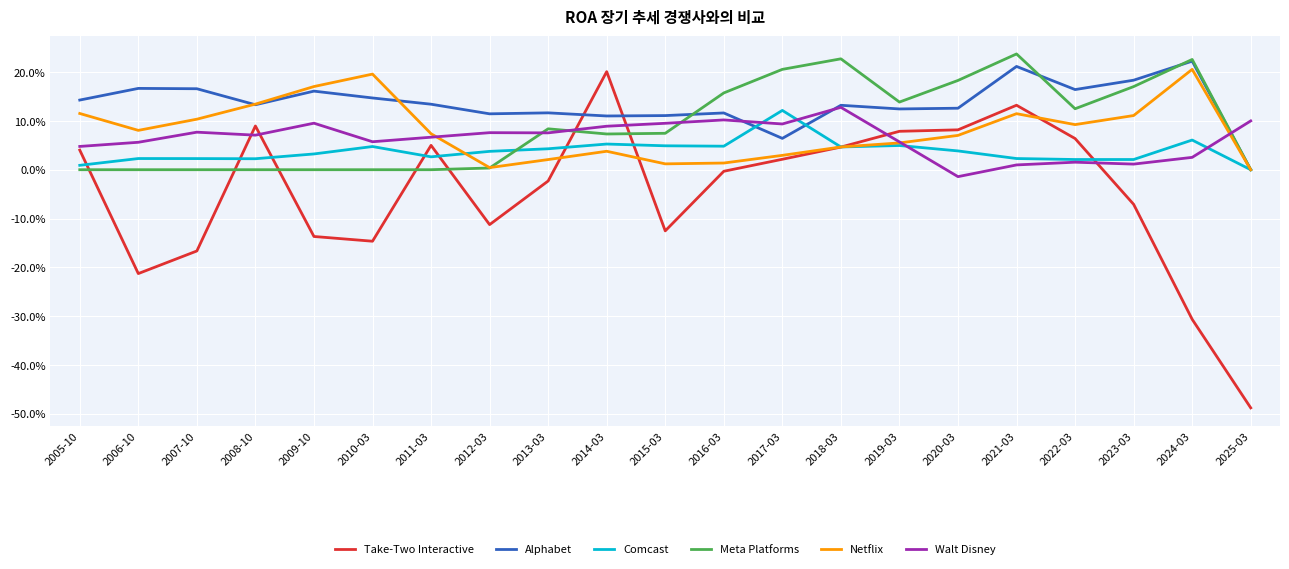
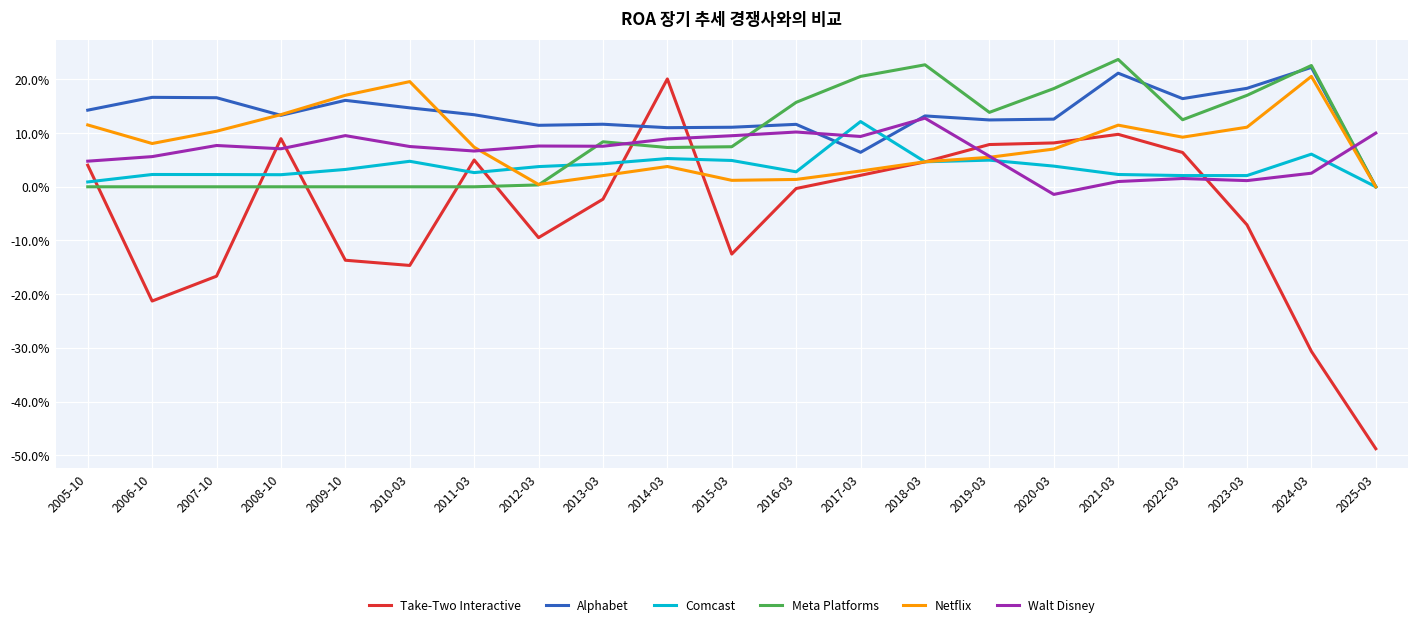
Walt Disney, 2010-03: 6% -> 8%
Take-Two Interactive, 2012-03: -11% -> -9%
Comcast, 2016-03: 5% -> 3%
Take-Two Interactive, 2021-03: 13% -> 10%
